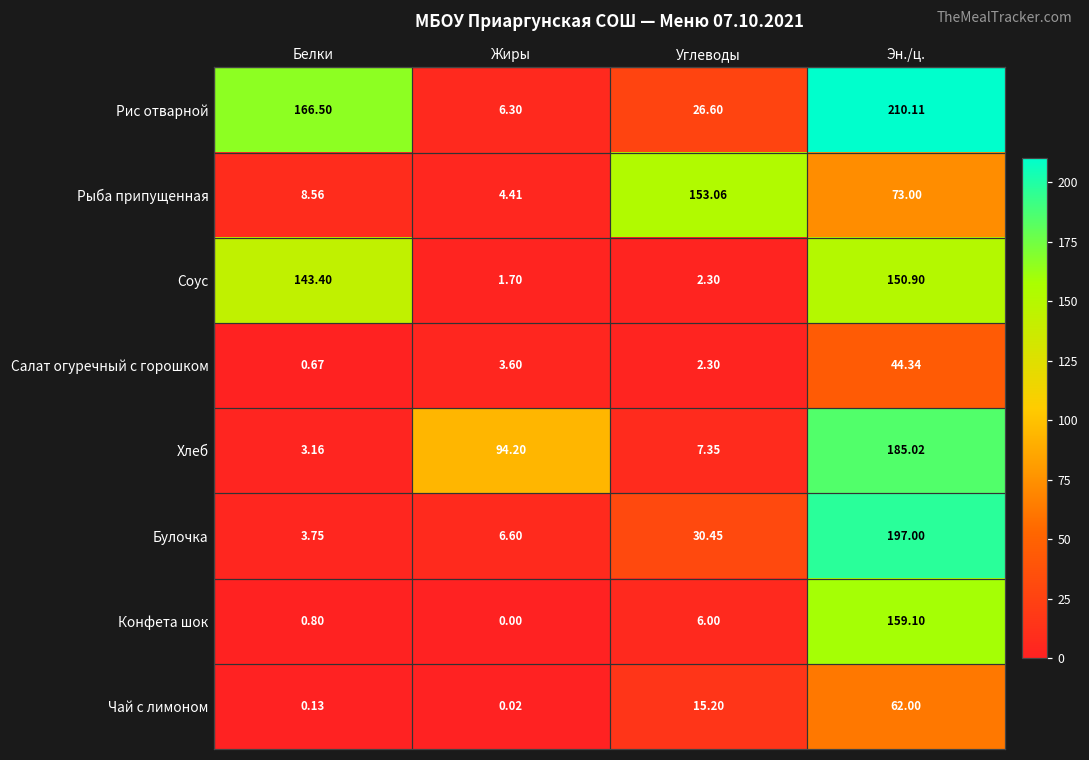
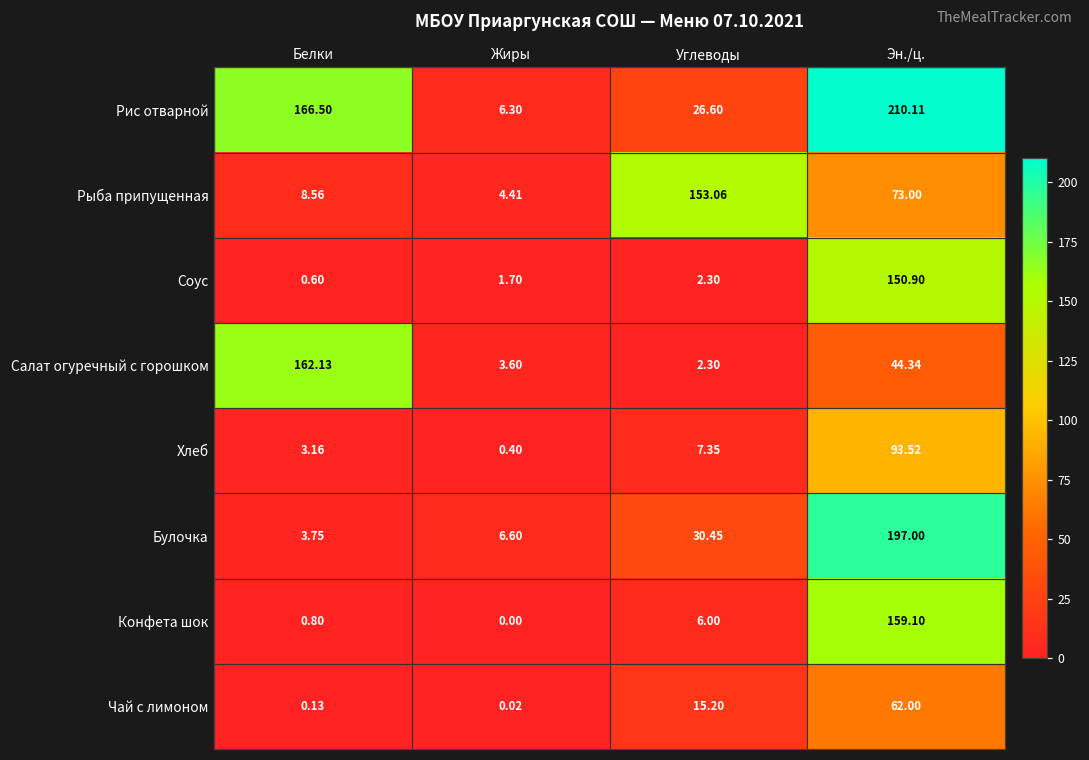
Соус, Белки: 143.40 -> 0.60
Салат огуречный с горошком, Белки: 0.67 -> 162.13
Хлеб, Жиры: 94.20 -> 0.40
Хлеб, Эн./ц.: 185.02 -> 93.52
